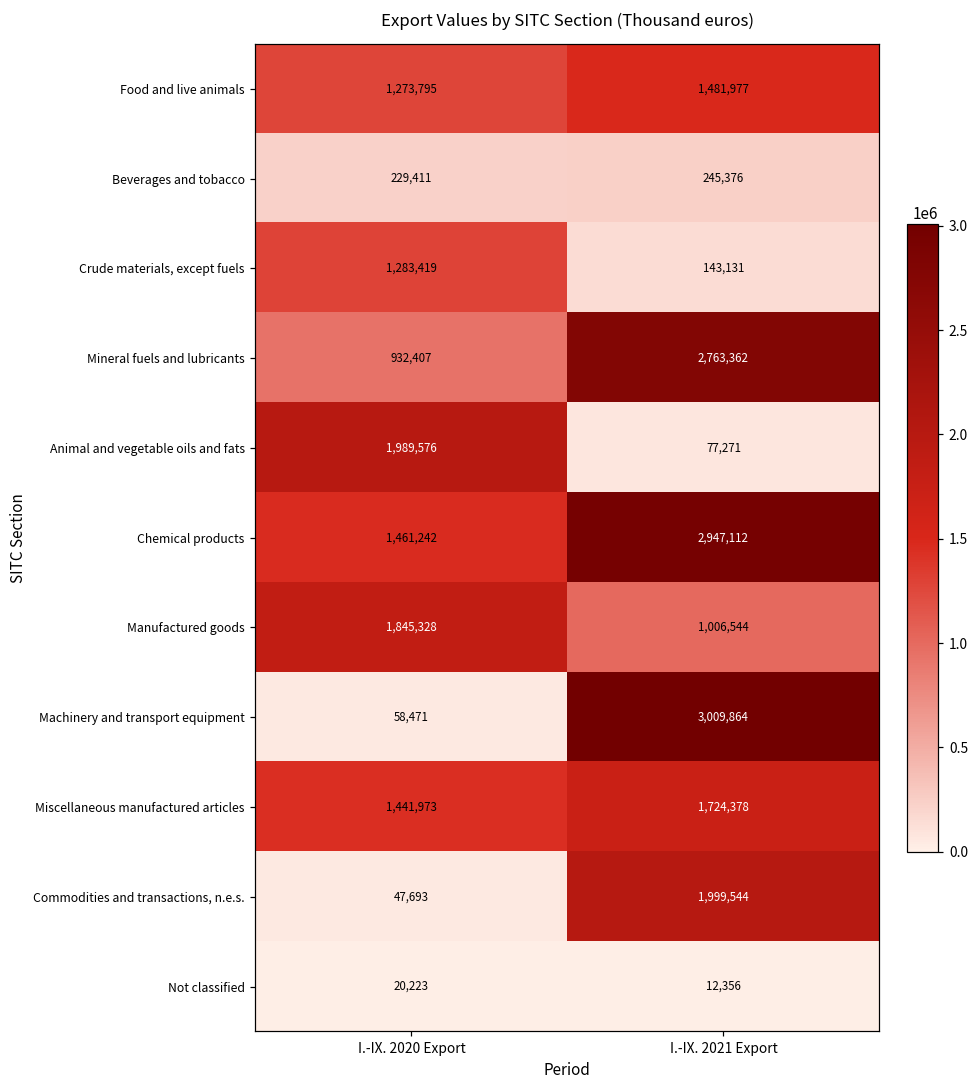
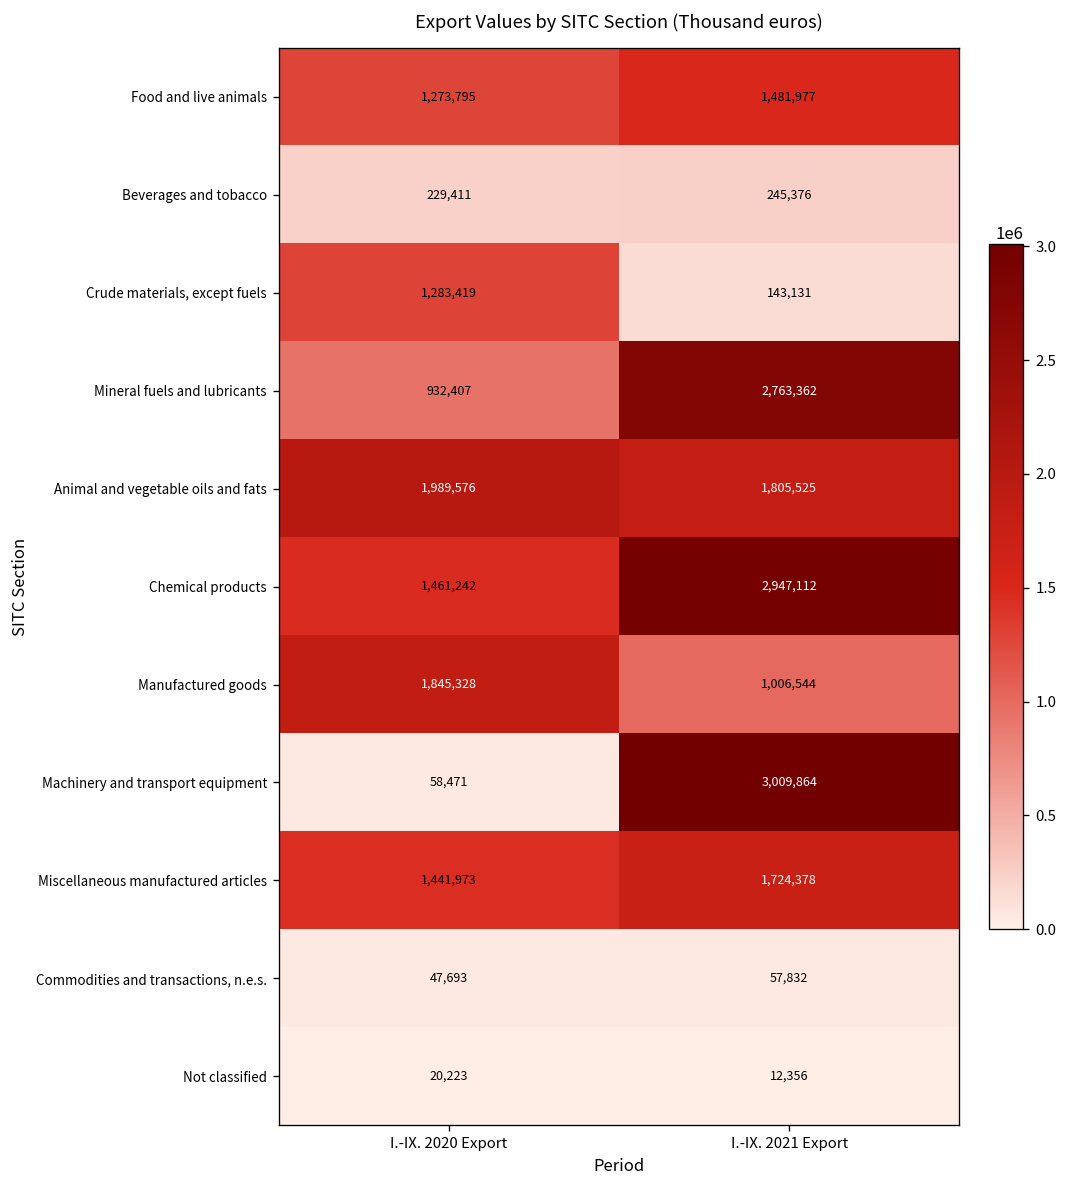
Animal and vegetable oils and fats, I.-IX. 2021 Export: 77,271 -> 1,805,525
Commodities and transactions, n.e.s., I.-IX. 2021 Export: 1,999,544 -> 57,832
